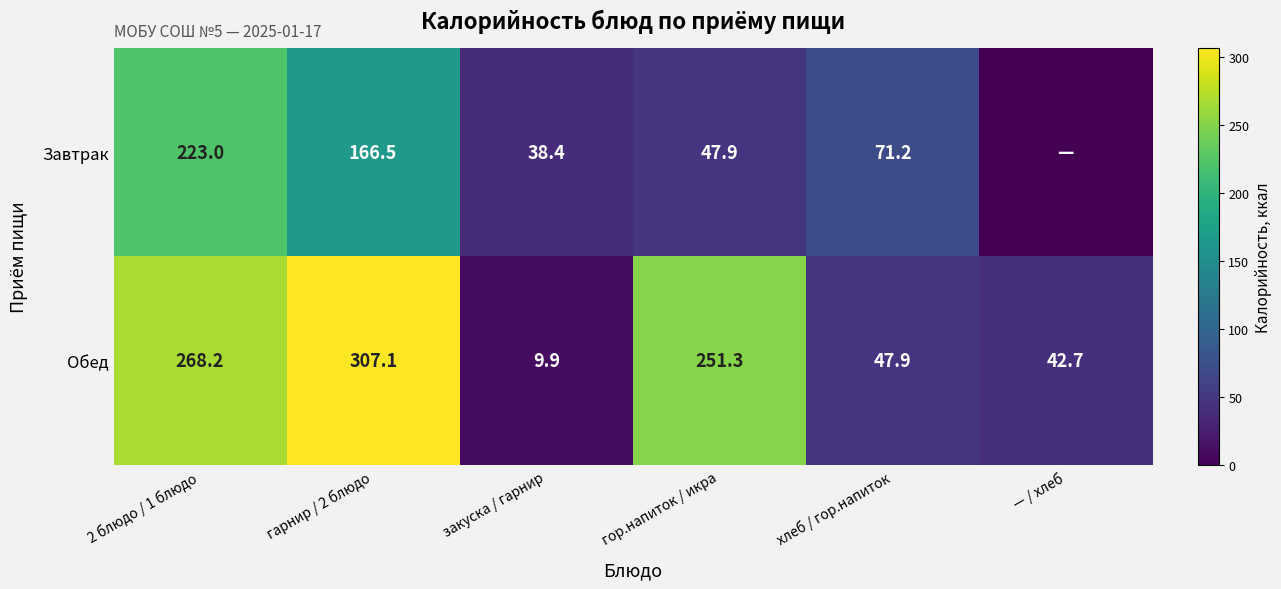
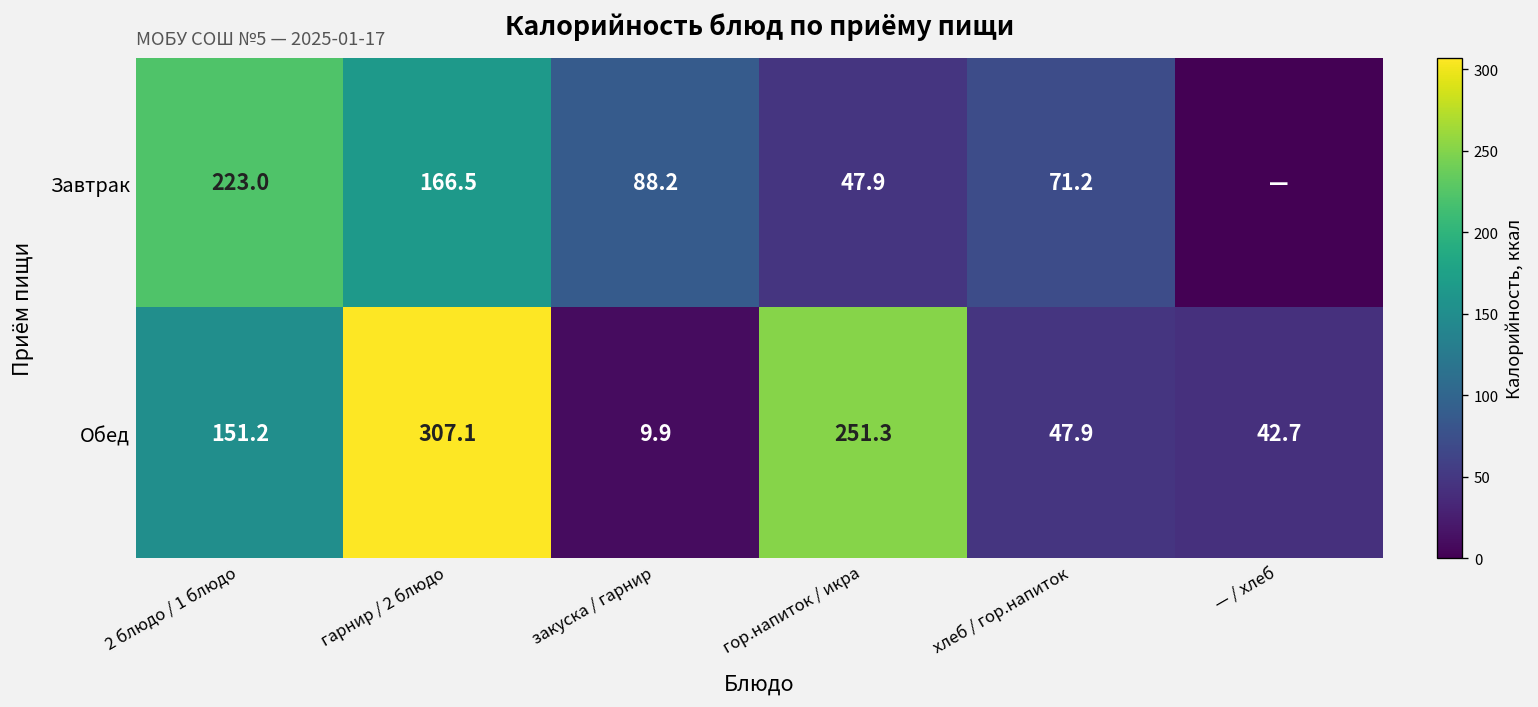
Завтрак, закуска / гарнир: 38.4 -> 88.2
Обед, 2 блюдо / 1 блюдо: 268.2 -> 151.2
